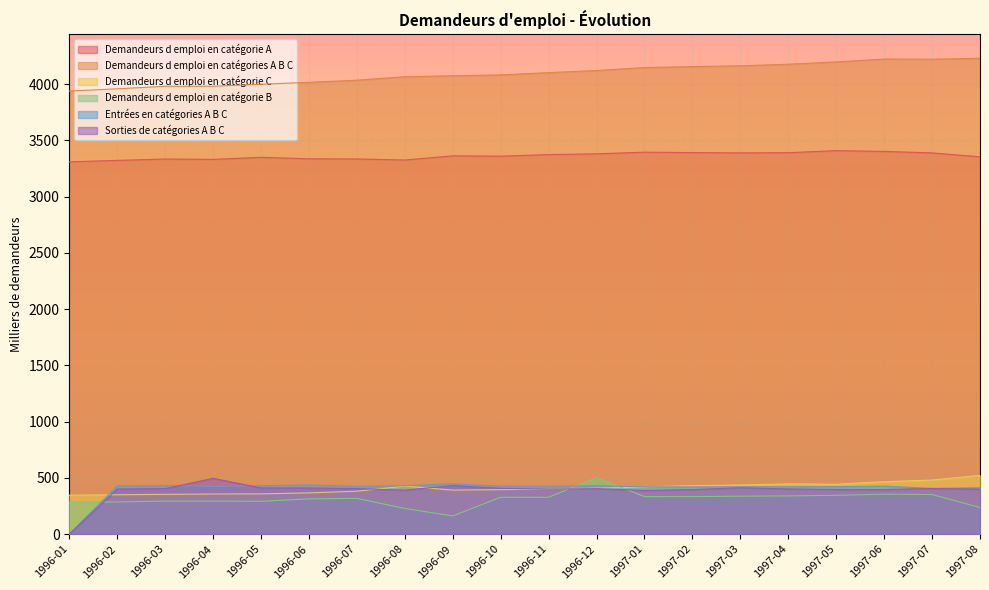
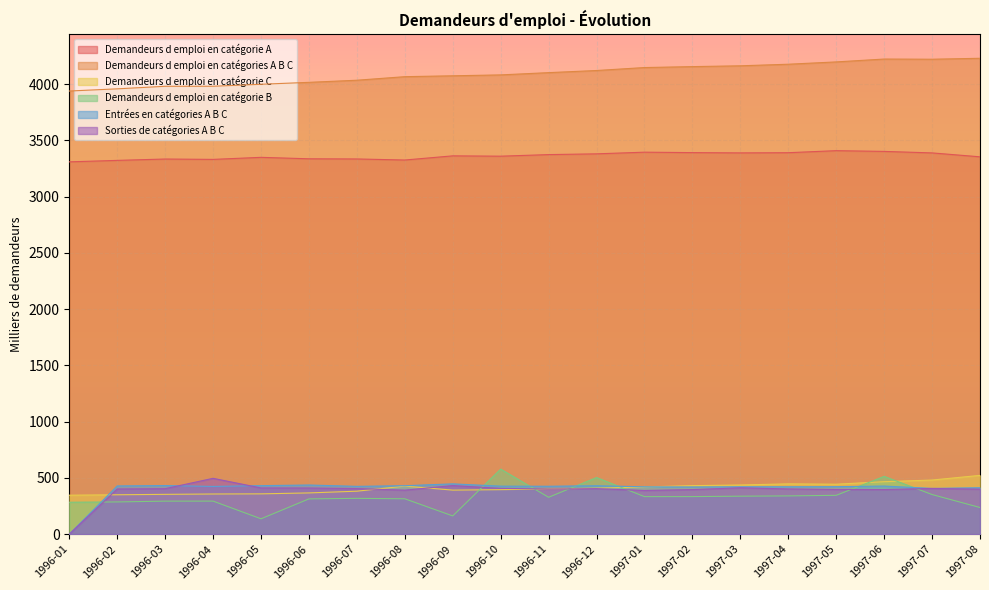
Demandeurs d emploi en catégorie B, 1996-05: 290 -> 140
Demandeurs d emploi en catégorie B, 1996-08: 230 -> 310
Demandeurs d emploi en catégorie B, 1996-10: 330 -> 580
Demandeurs d emploi en catégorie B, 1997-06: 350 -> 510
